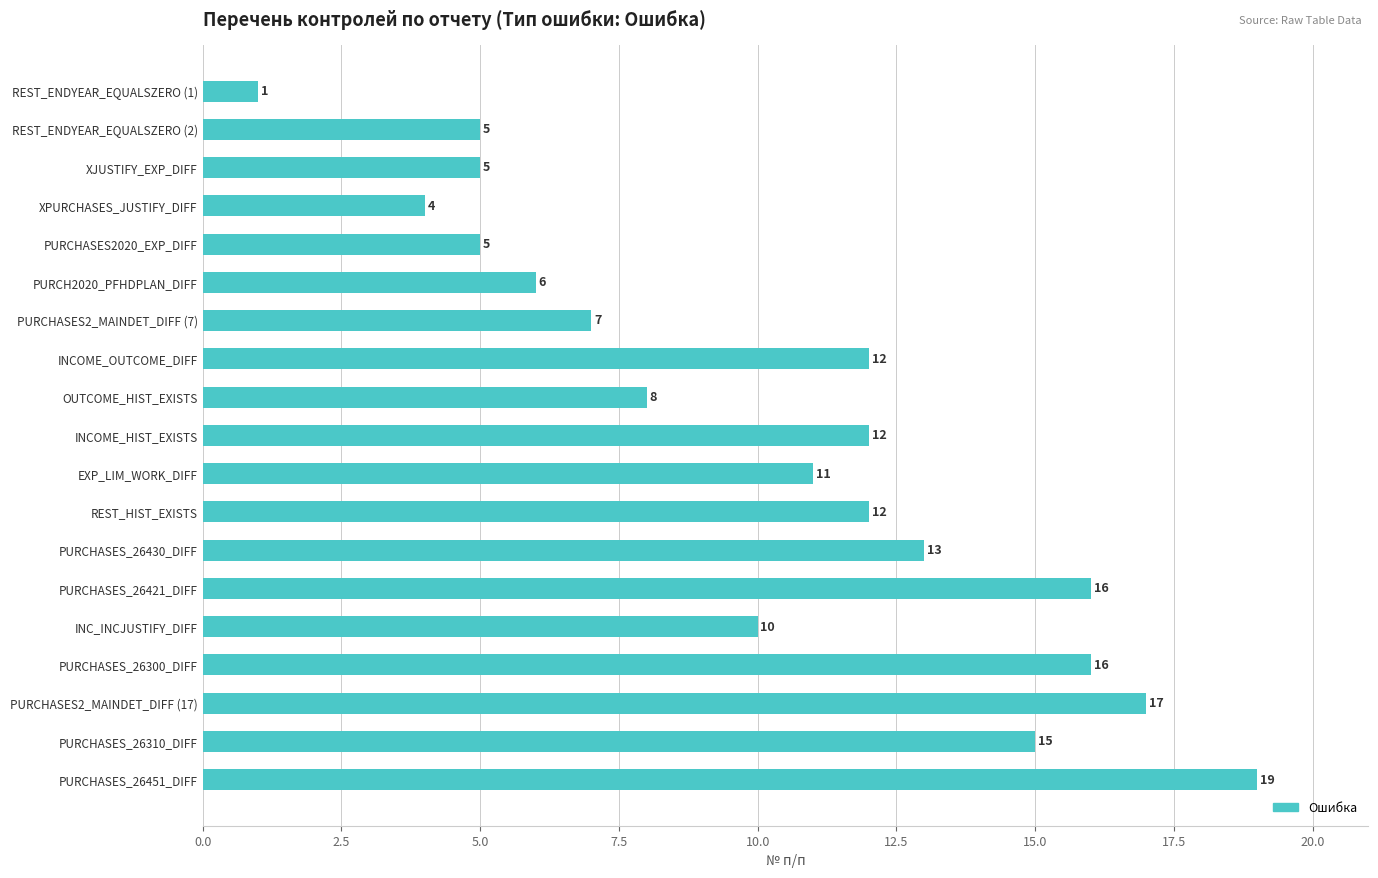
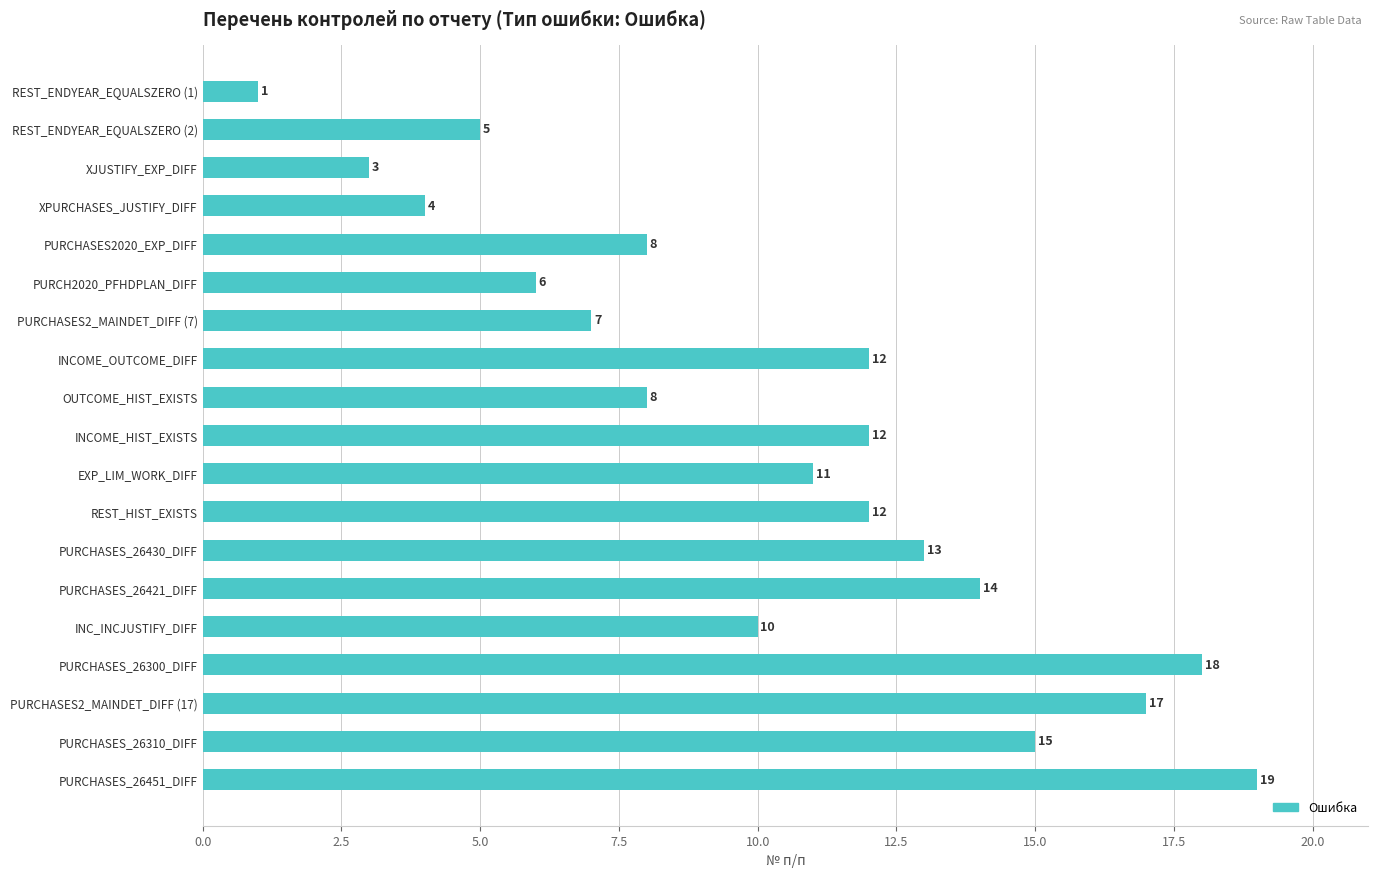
XJUSTIFY_EXP_DIFF: 5 -> 3
PURCHASES2020_EXP_DIFF: 5 -> 8
PURCHASES_26421_DIFF: 16 -> 14
PURCHASES_26300_DIFF: 16 -> 18
